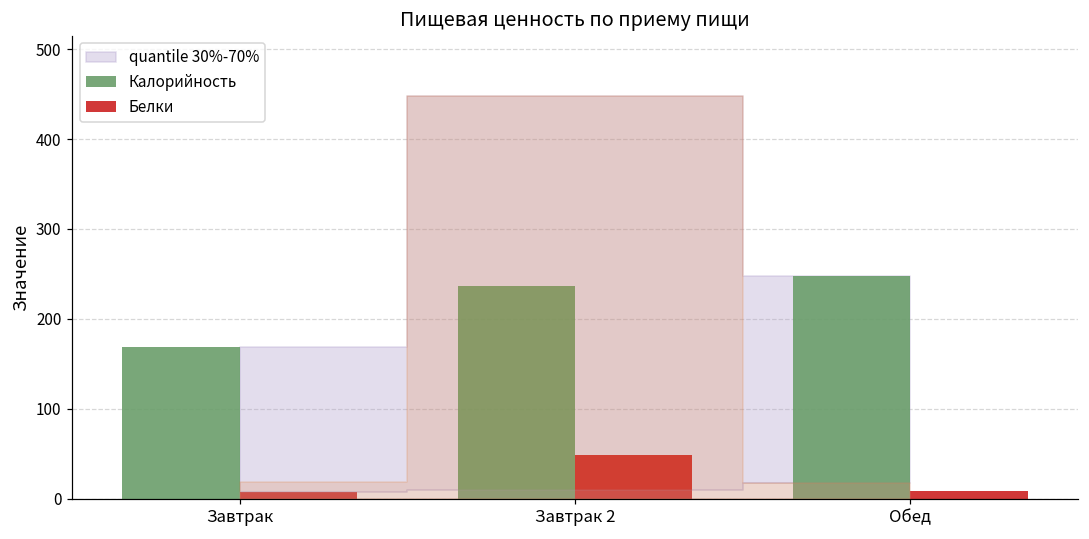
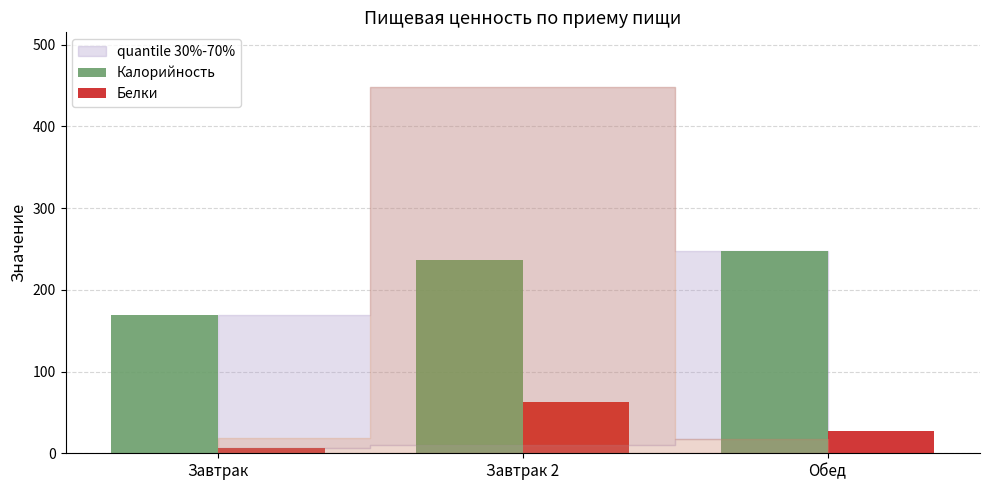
Белки, Завтрак 2: 50 -> 60
Белки, Обед: 10 -> 30
